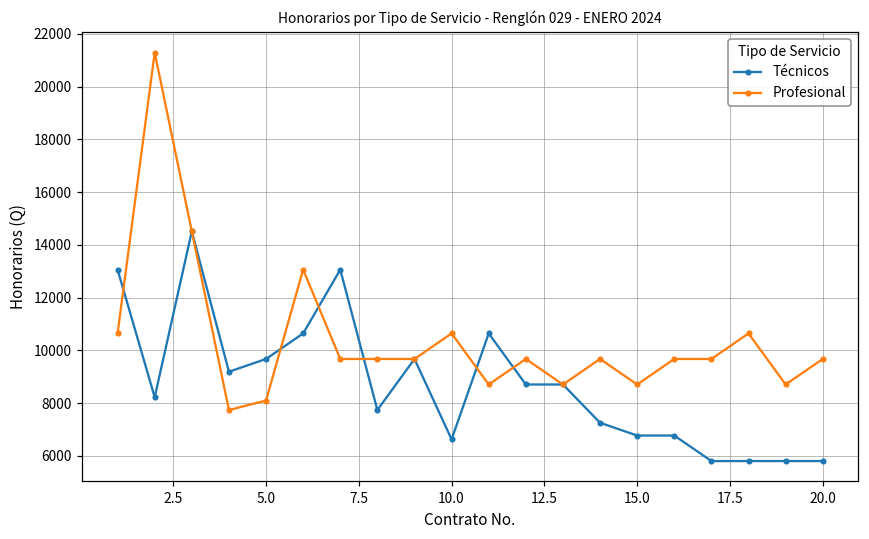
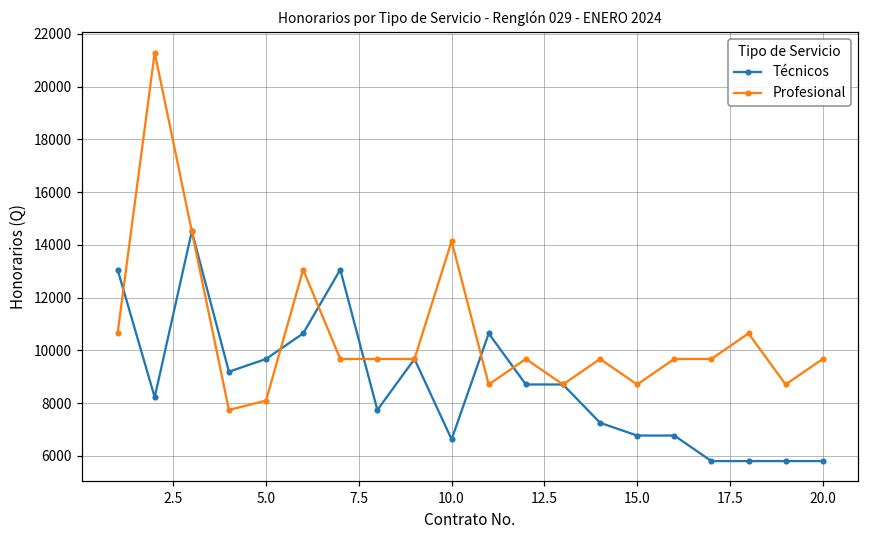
Profesional, 10.0: 10600 -> 14100
